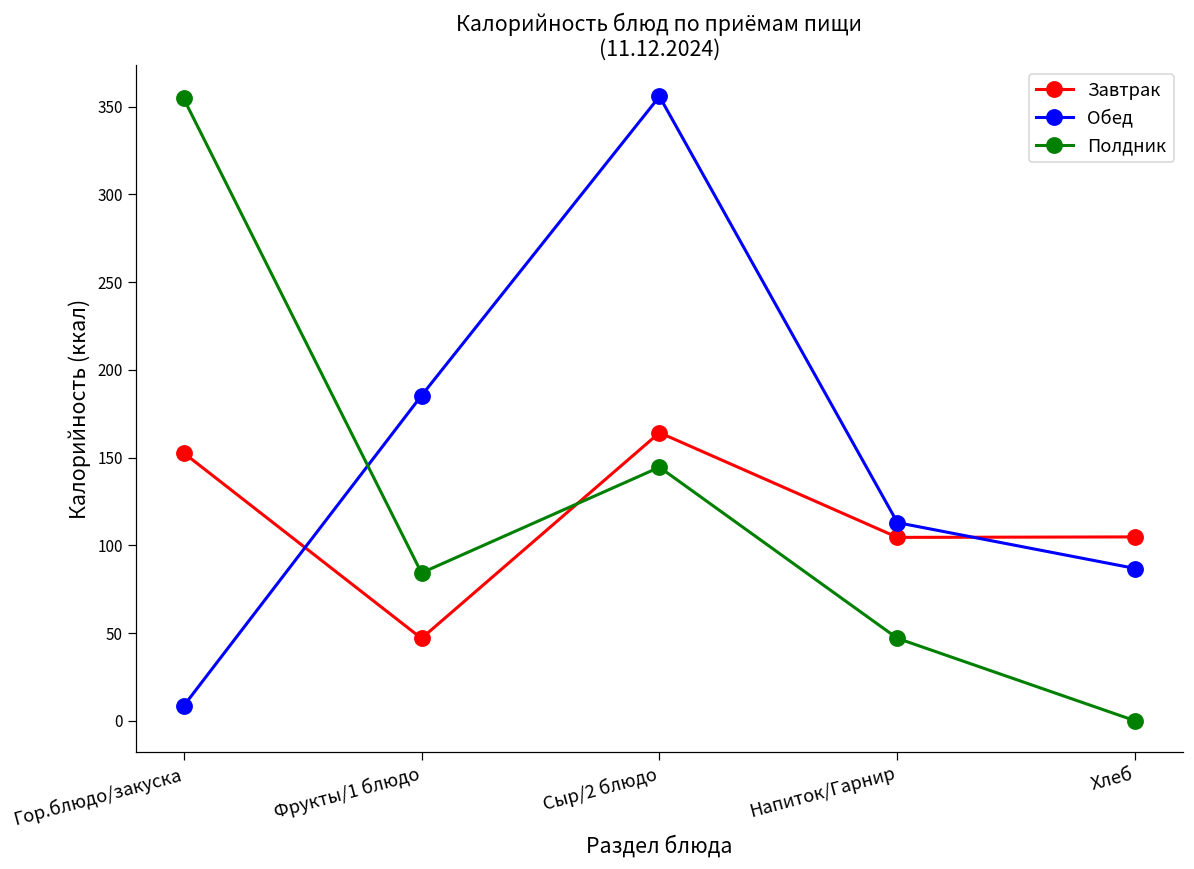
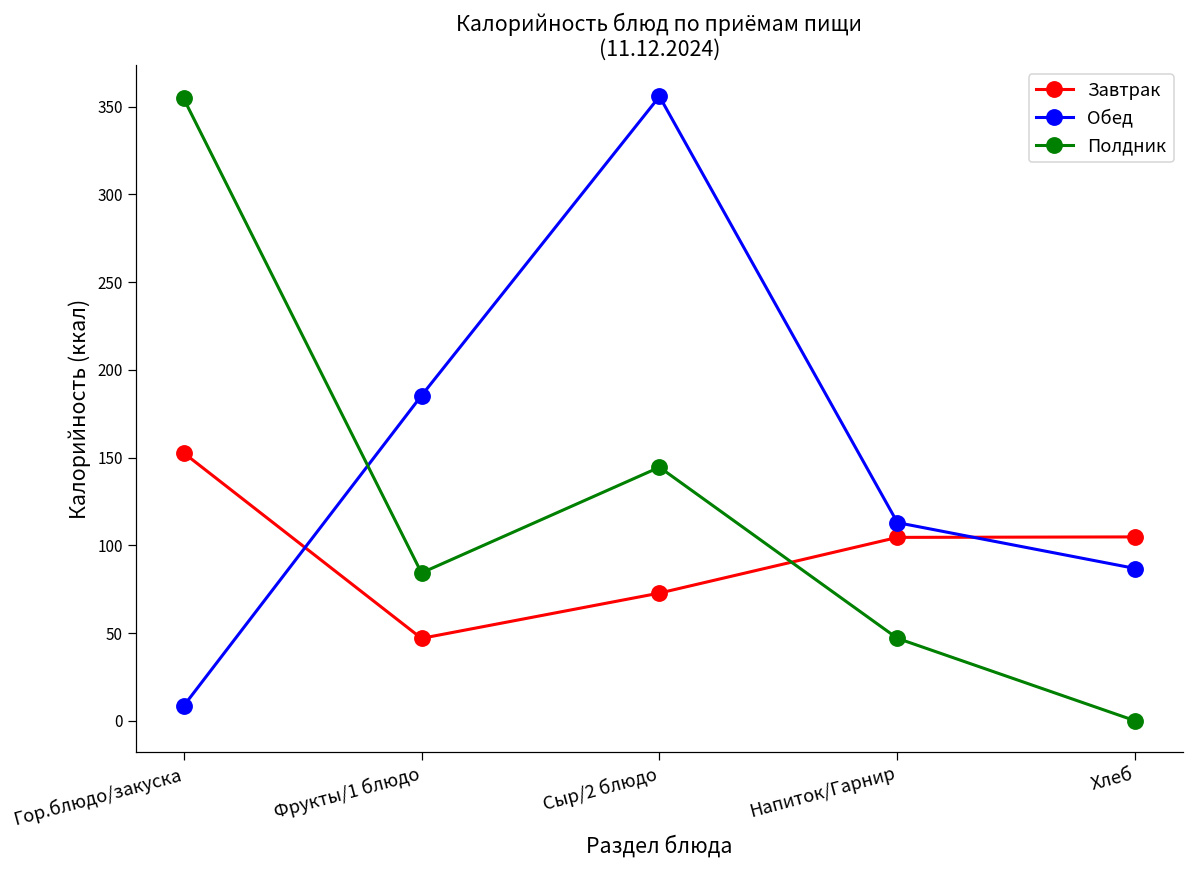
Завтрак, Сыр/2 блюдо: 164 -> 73
